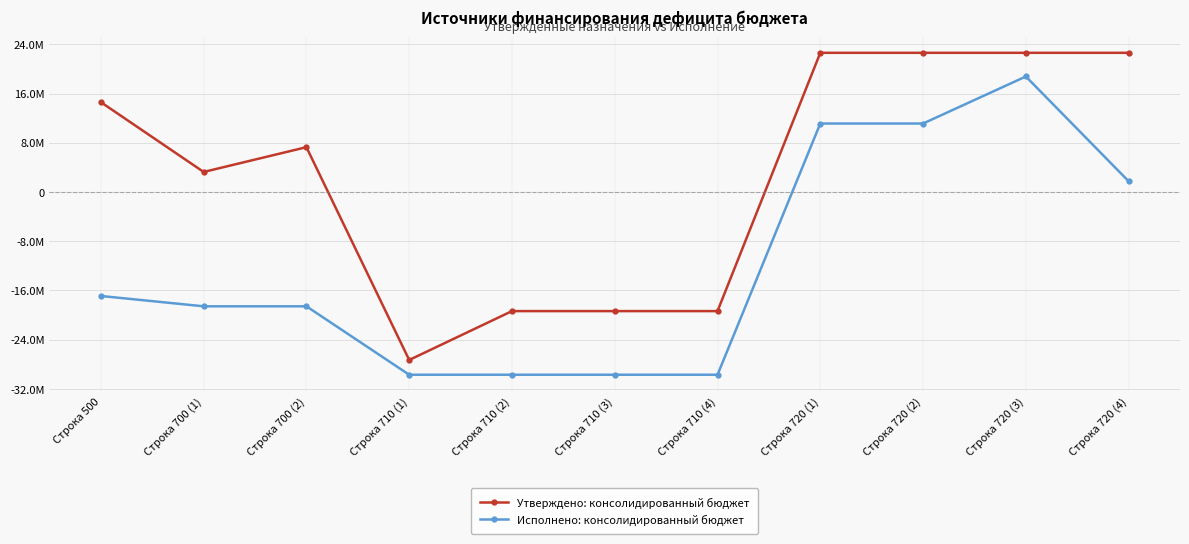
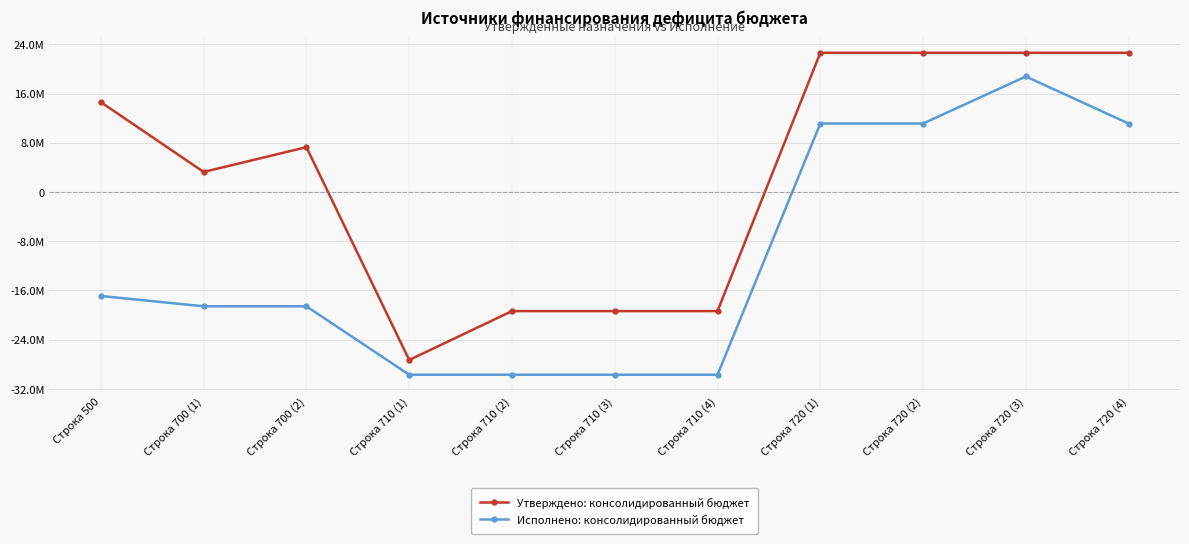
Исполнено: консолидированный бюджет, Строка 720 (4): 2000000 -> 11000000
